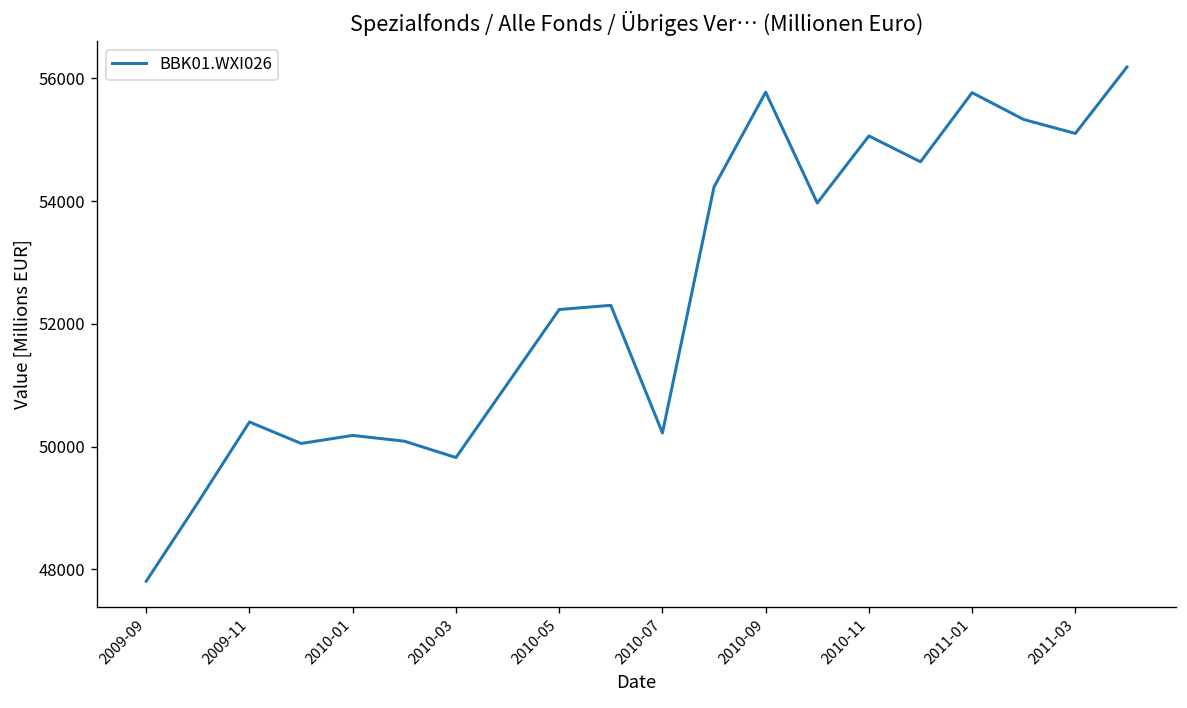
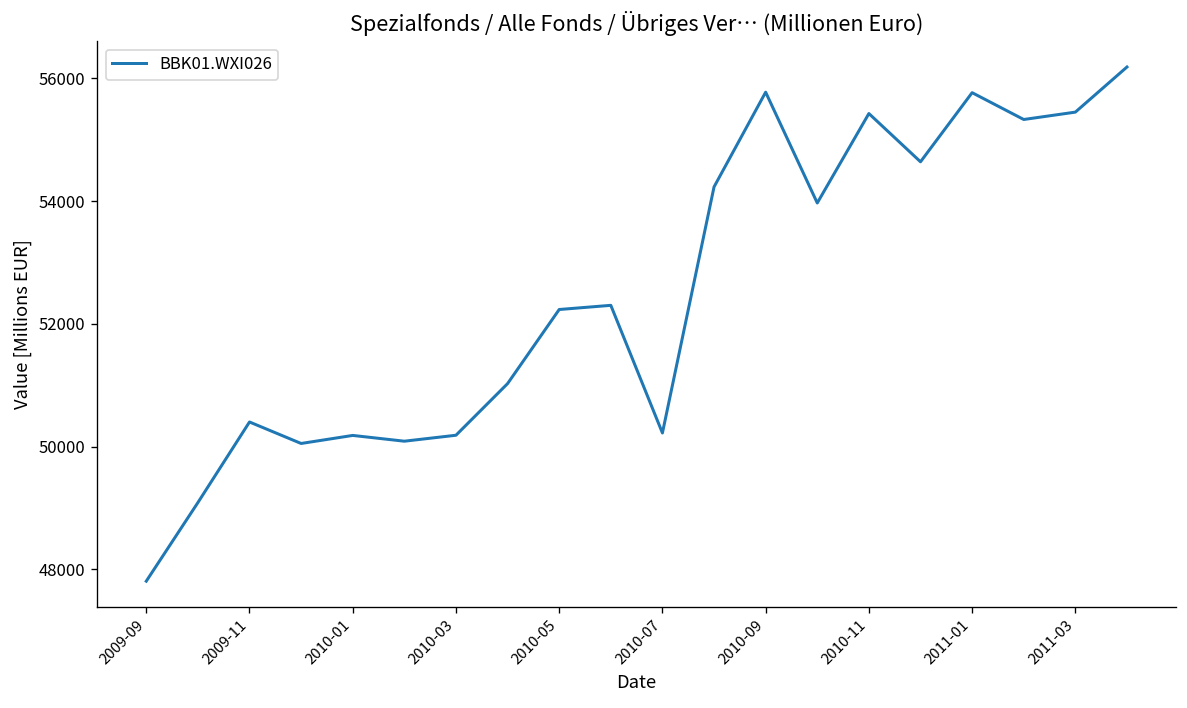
2010-03: 49800 -> 50200
2010-11: 55100 -> 55400
2011-03: 55100 -> 55400
